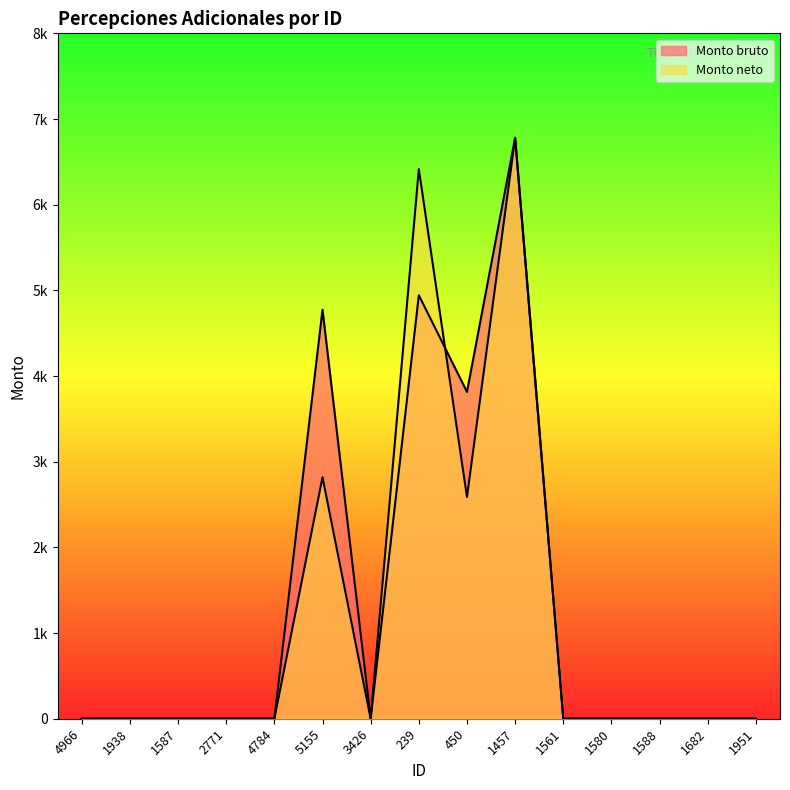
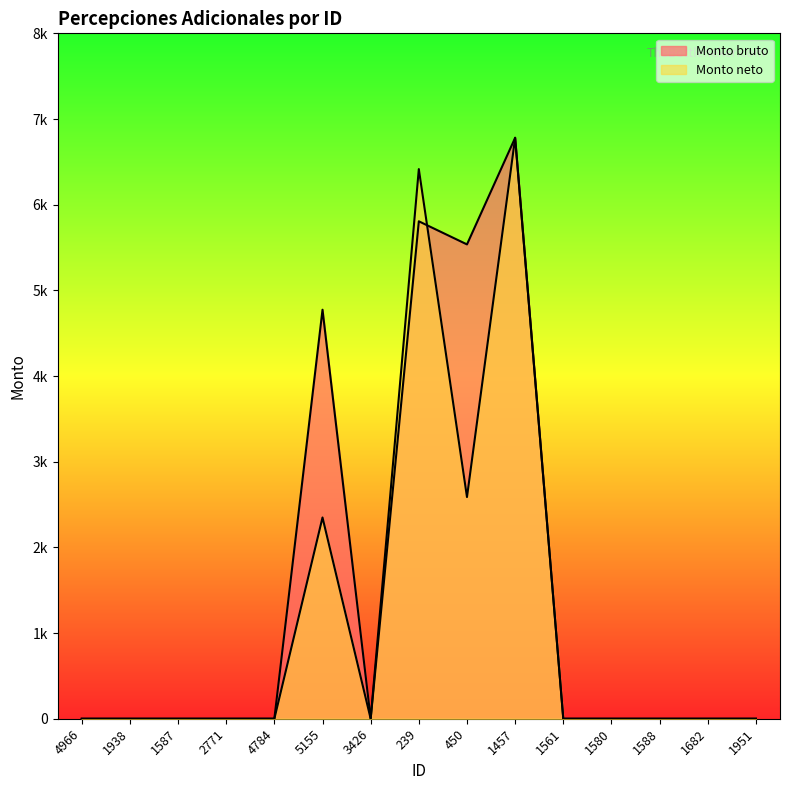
Monto neto, 5155: 2800 -> 2300
Monto bruto, 239: 4900 -> 5800
Monto bruto, 450: 3800 -> 5500
